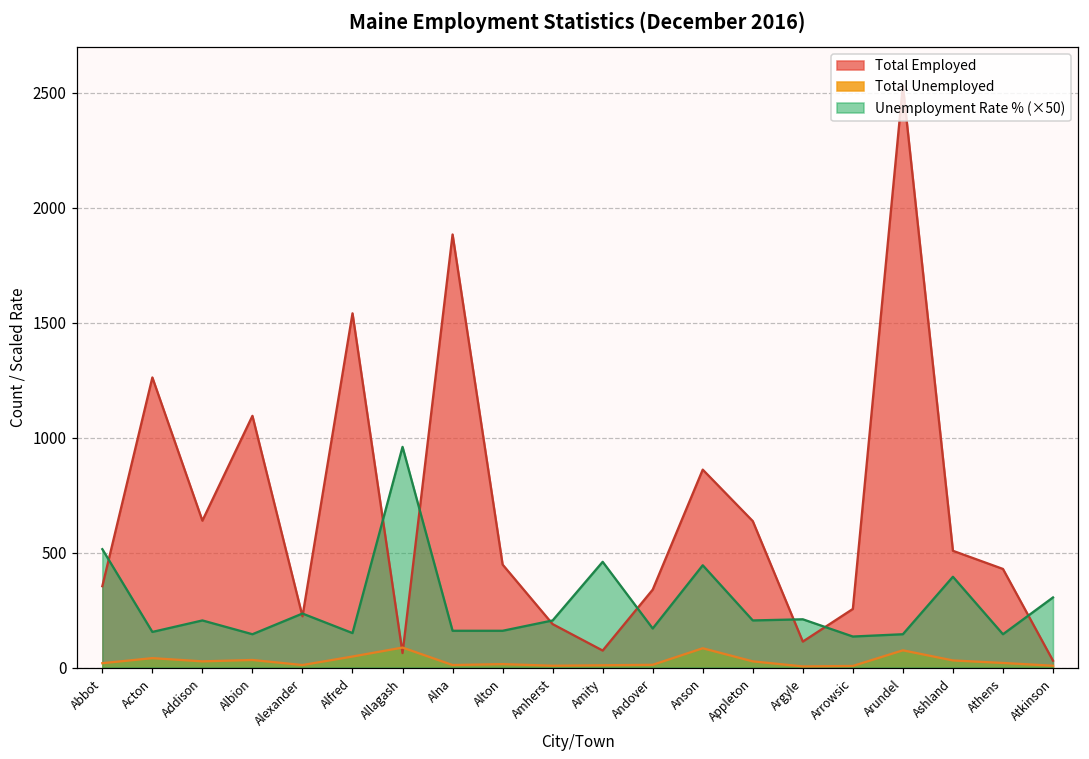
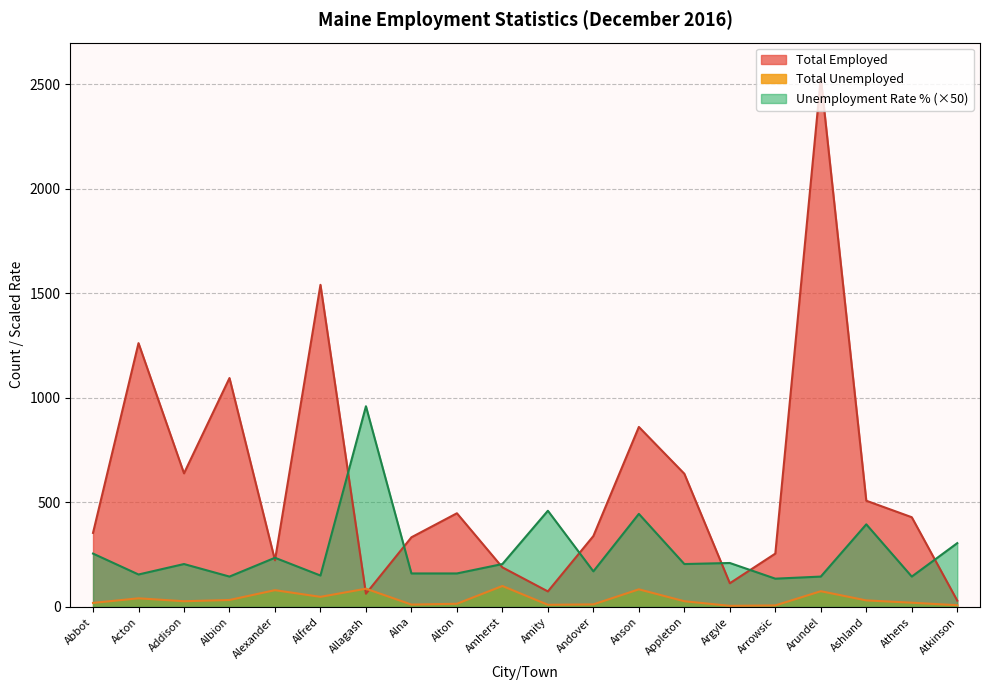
Unemployment Rate % (×50), Abbot: 520 -> 250
Total Unemployed, Alexander: 10 -> 80
Total Employed, Alna: 1880 -> 330
Total Unemployed, Amherst: 10 -> 100
